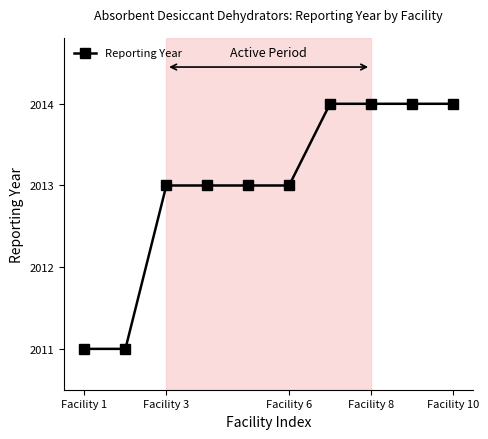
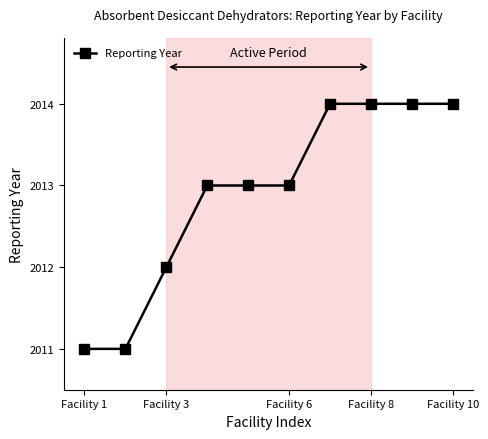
Facility 3: 2013 -> 2012
